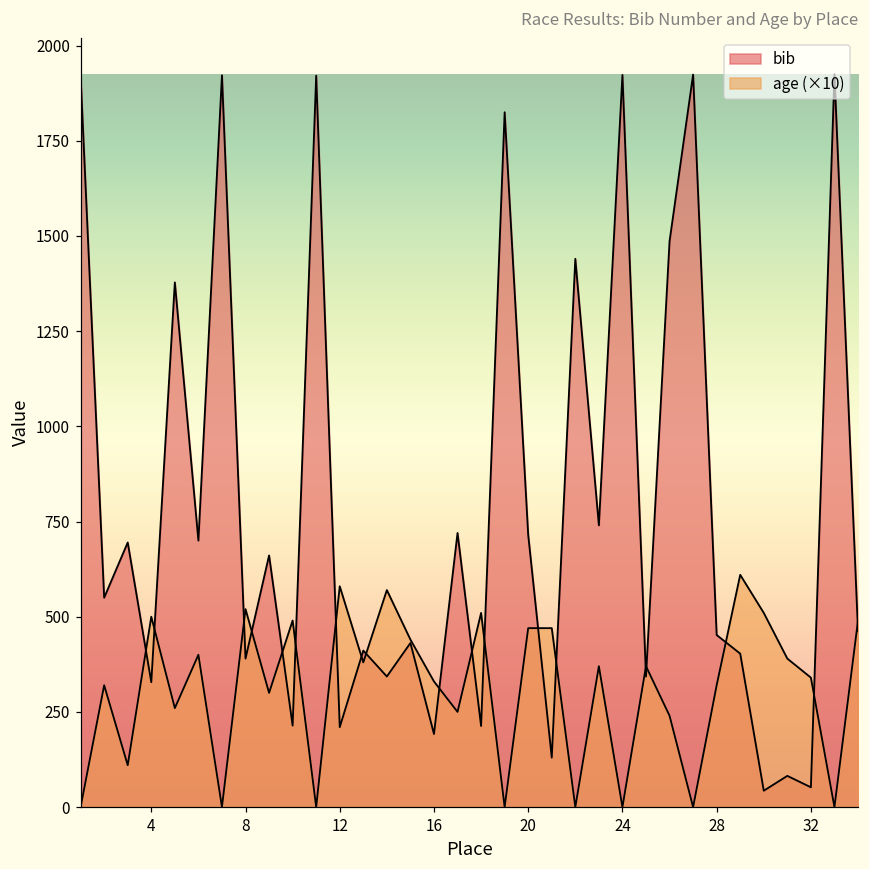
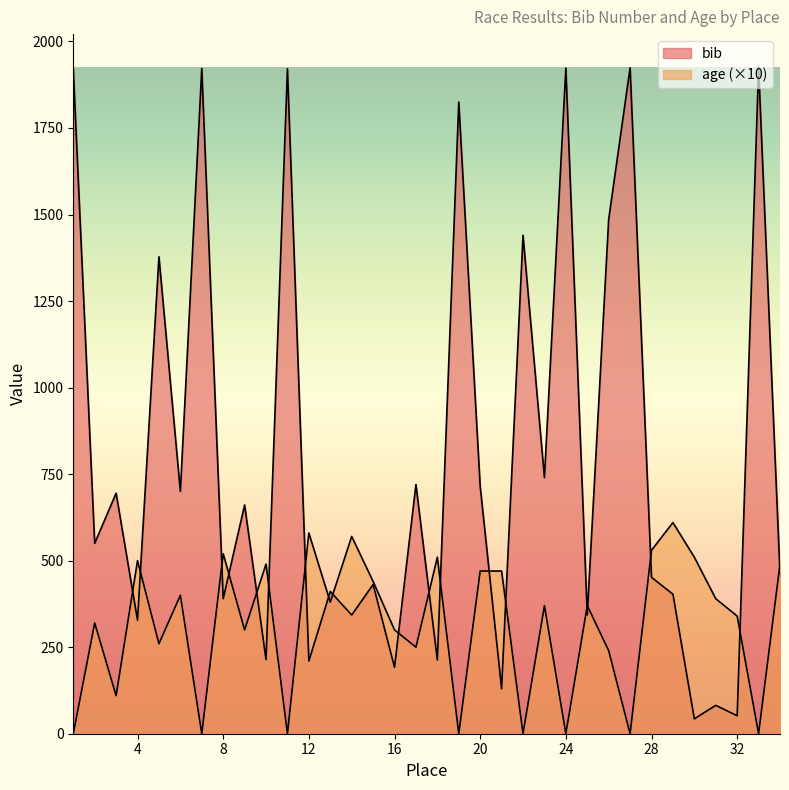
age (×10), 16: 330 -> 300
age (×10), 28: 320 -> 530
